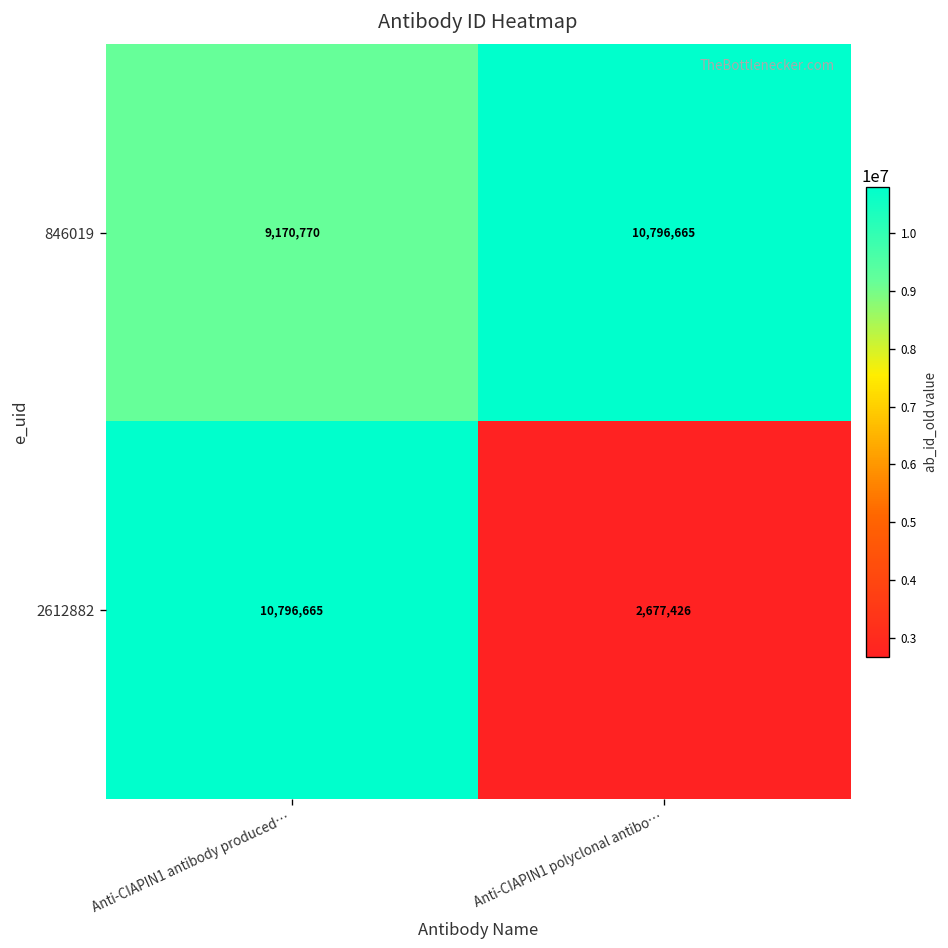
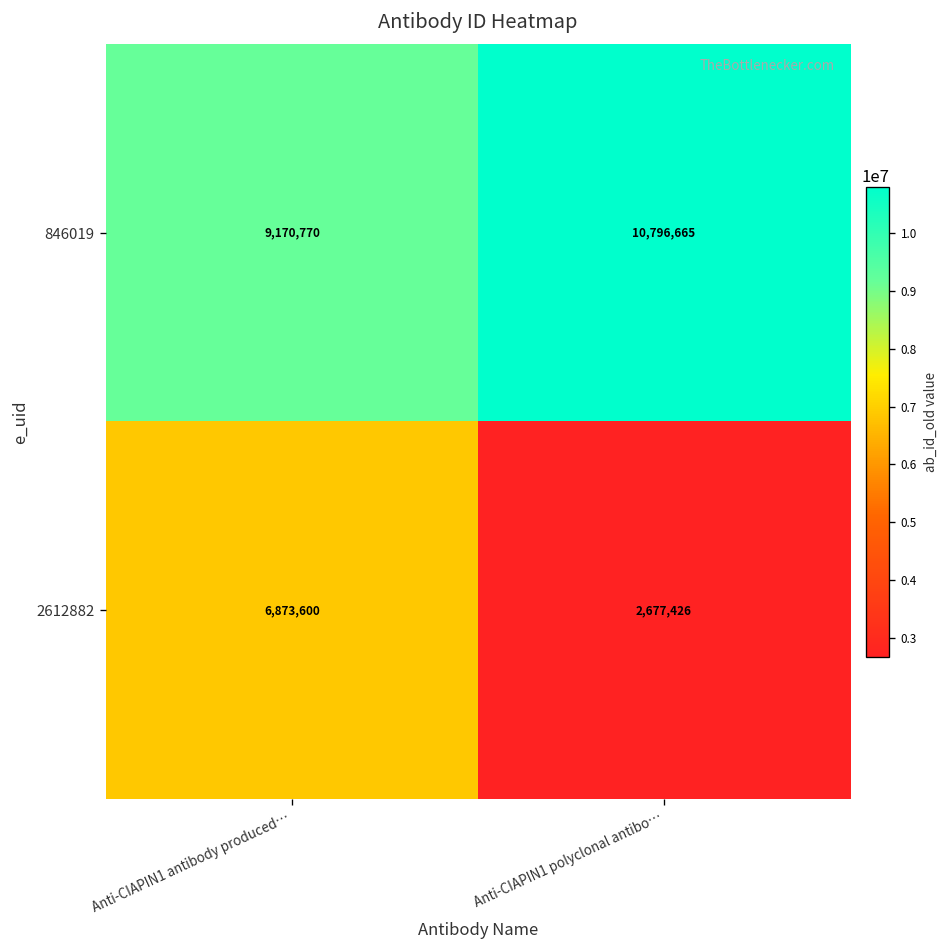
2612882, Anti-CIAPIN1 antibody produced…: 10,796,665 -> 6,873,600
